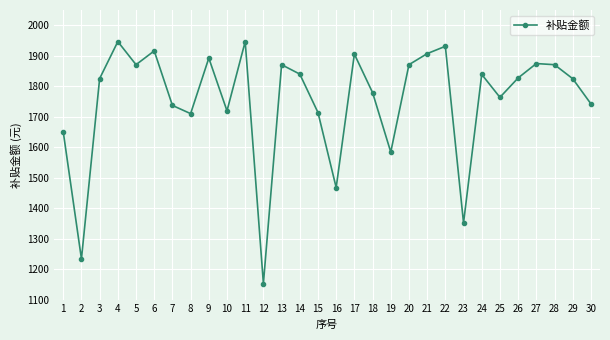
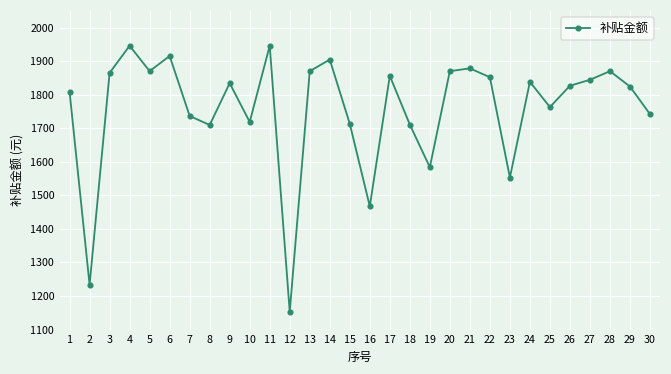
1: 1650 -> 1810
3: 1830 -> 1870
9: 1890 -> 1830
14: 1840 -> 1910
17: 1910 -> 1860
18: 1780 -> 1710
21: 1910 -> 1880
22: 1930 -> 1850
23: 1350 -> 1550
27: 1870 -> 1840
